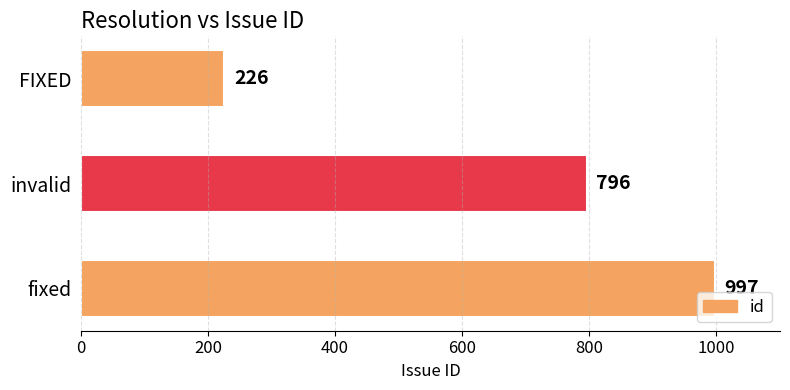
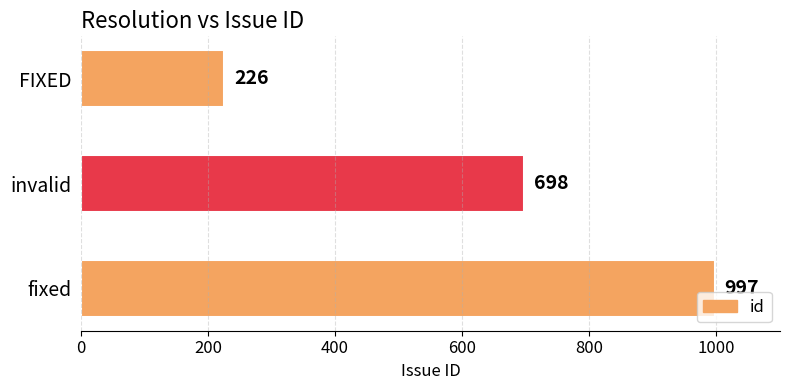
invalid: 796 -> 698
